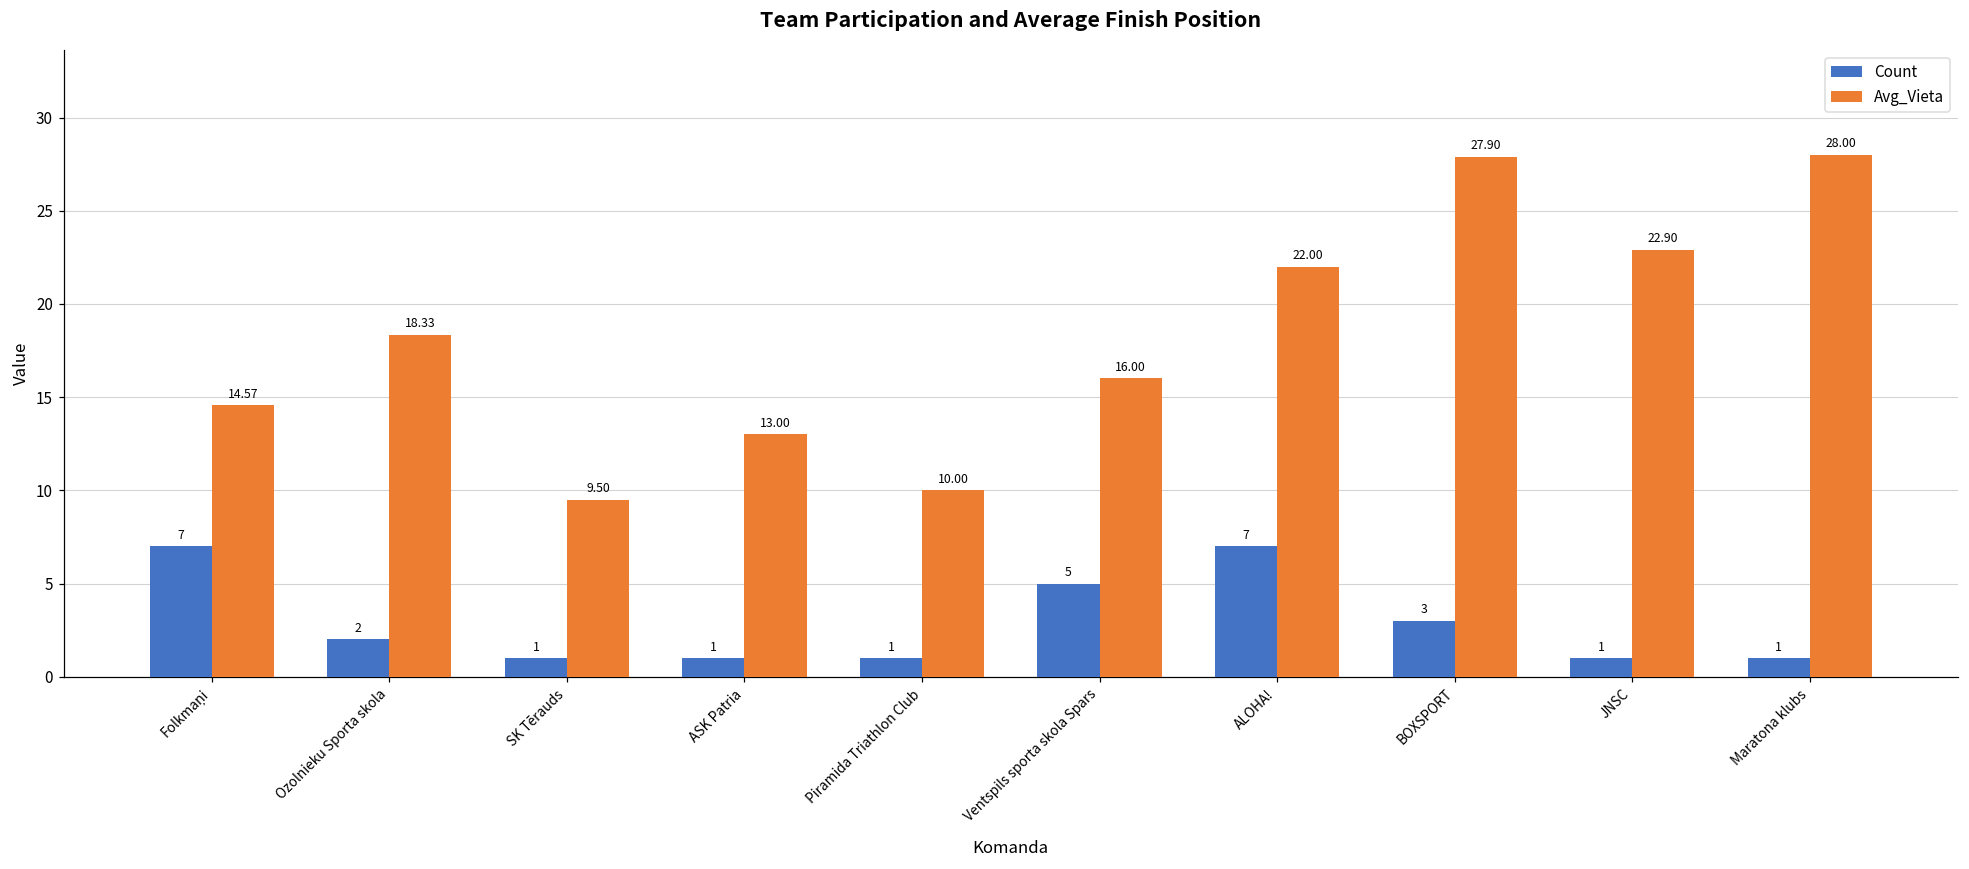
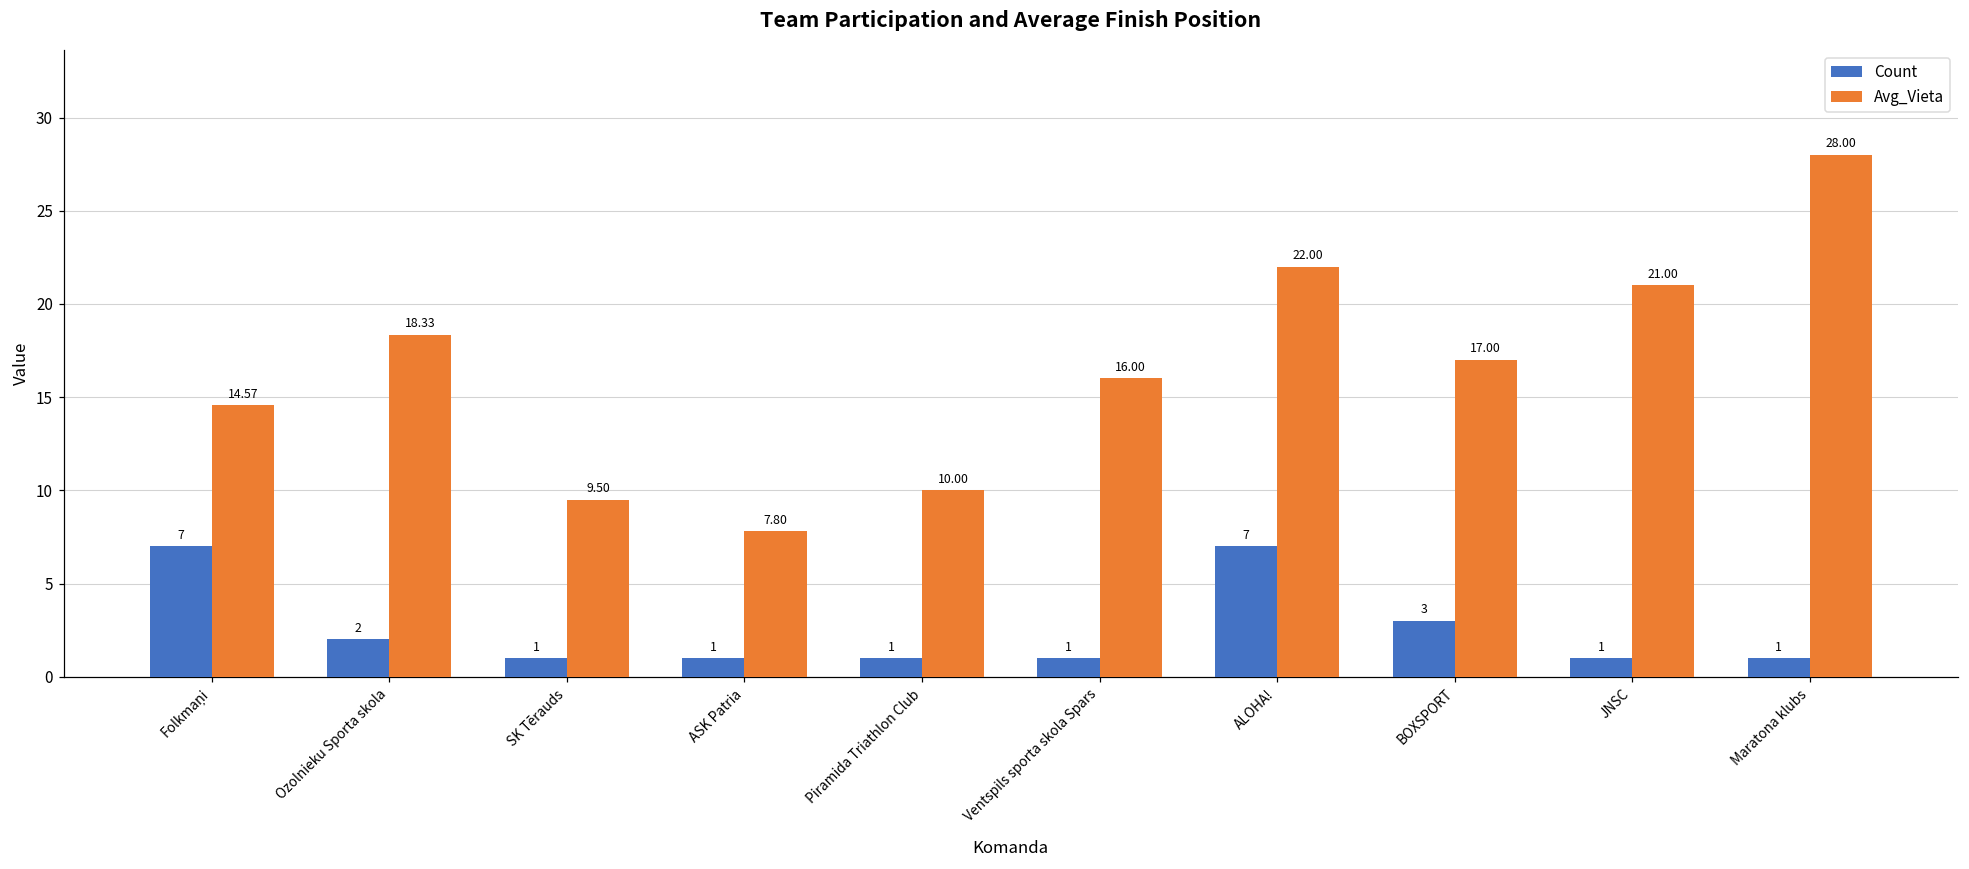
Avg_Vieta, ASK Patria: 13.00 -> 7.80
Count, Ventspils sporta skola Spars: 5 -> 1
Avg_Vieta, BOXSPORT: 27.90 -> 17.00
Avg_Vieta, JNSC: 22.90 -> 21.00
